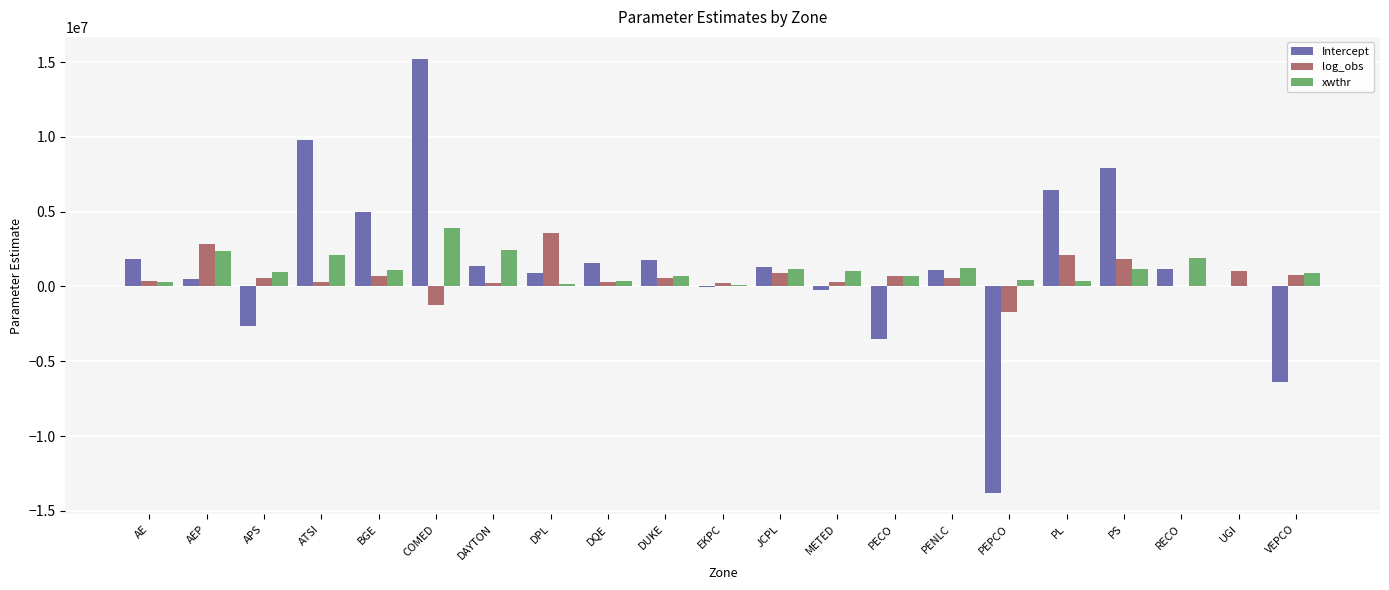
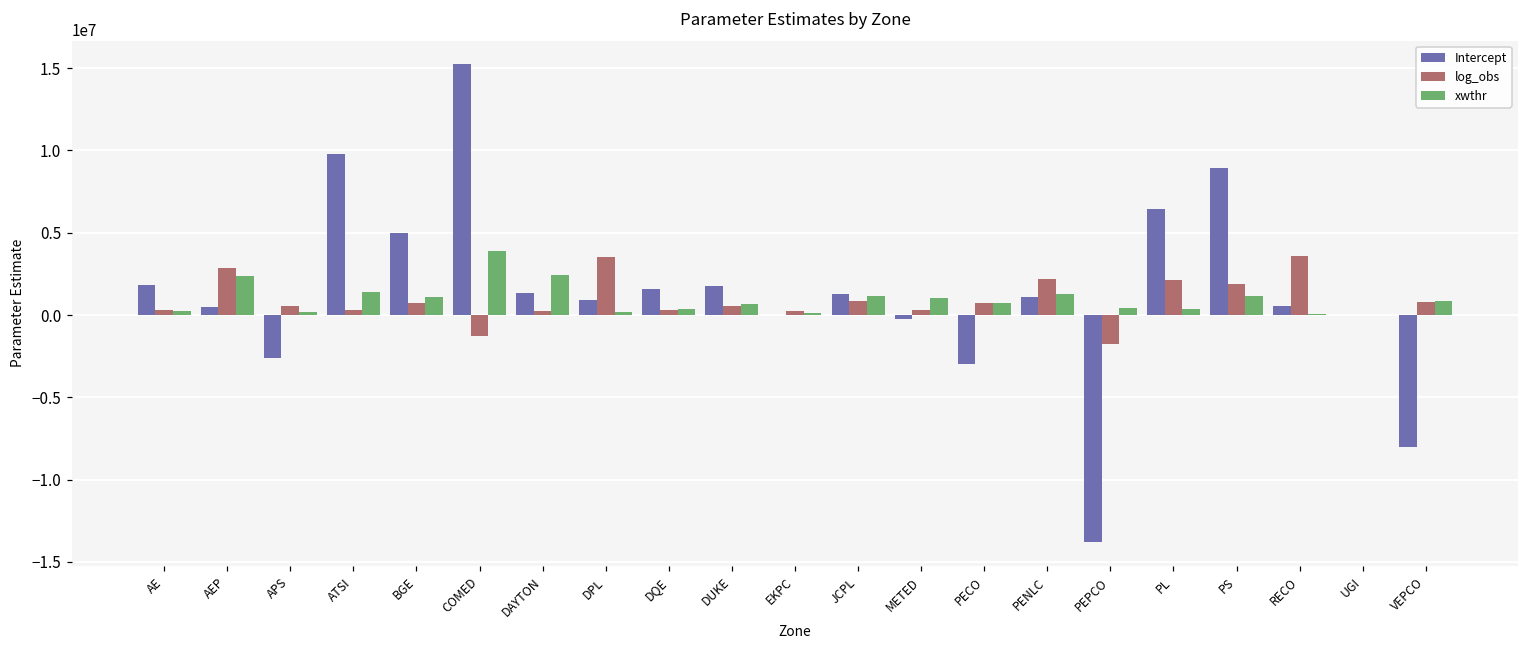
xwthr, APS: 900000 -> 200000
xwthr, ATSI: 2100000 -> 1400000
Intercept, PECO: -3500000 -> -3000000
log_obs, PENLC: 600000 -> 2200000
Intercept, PS: 7900000 -> 8900000
Intercept, RECO: 1200000 -> 500000
log_obs, RECO: 0 -> 3600000
xwthr, RECO: 1900000 -> 0
log_obs, UGI: 1000000 -> 0
Intercept, VEPCO: -6400000 -> -8000000
